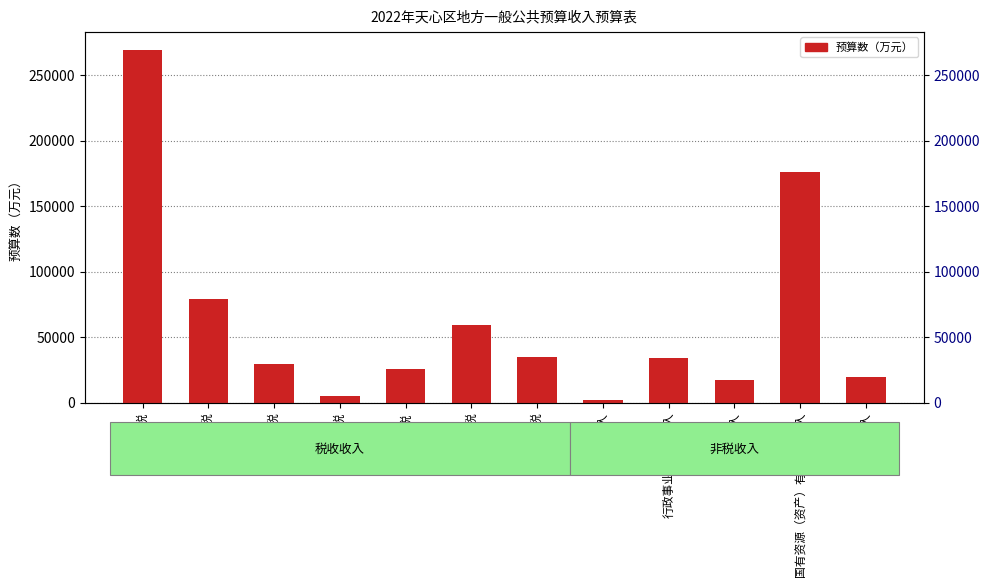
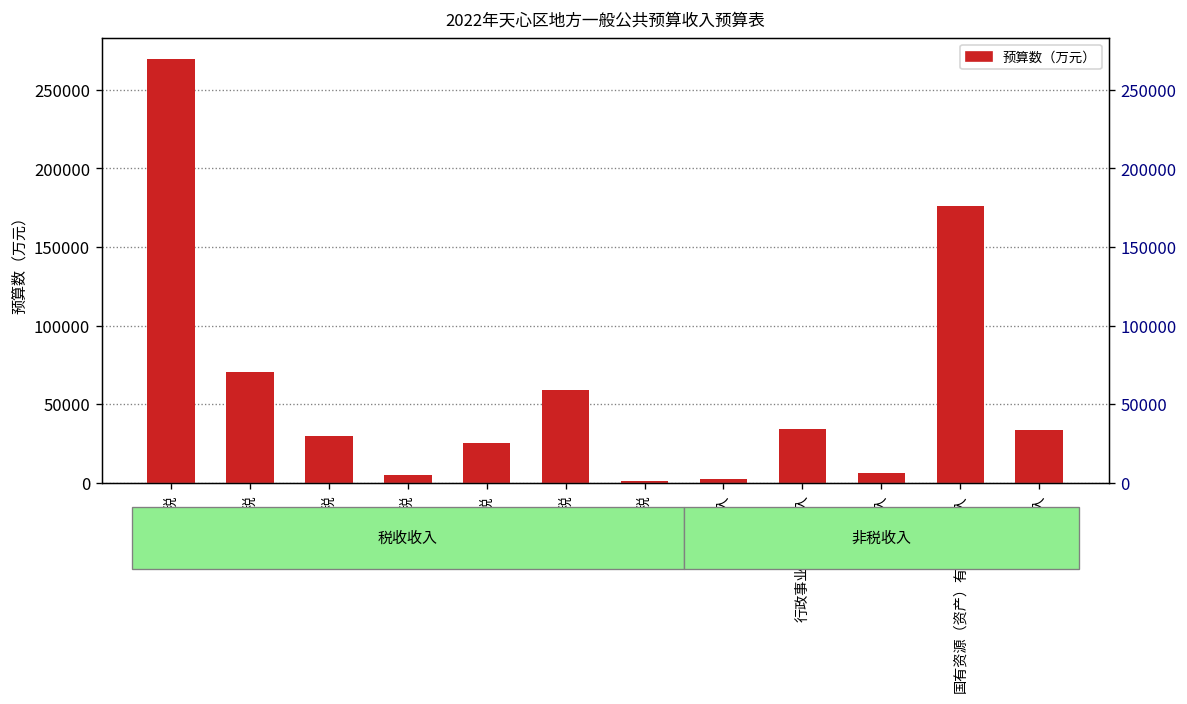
企业所得税: 79000 -> 70000
耕地占用税: 35000 -> 2000
罚没收入: 17000 -> 6000
其他收入: 20000 -> 34000
